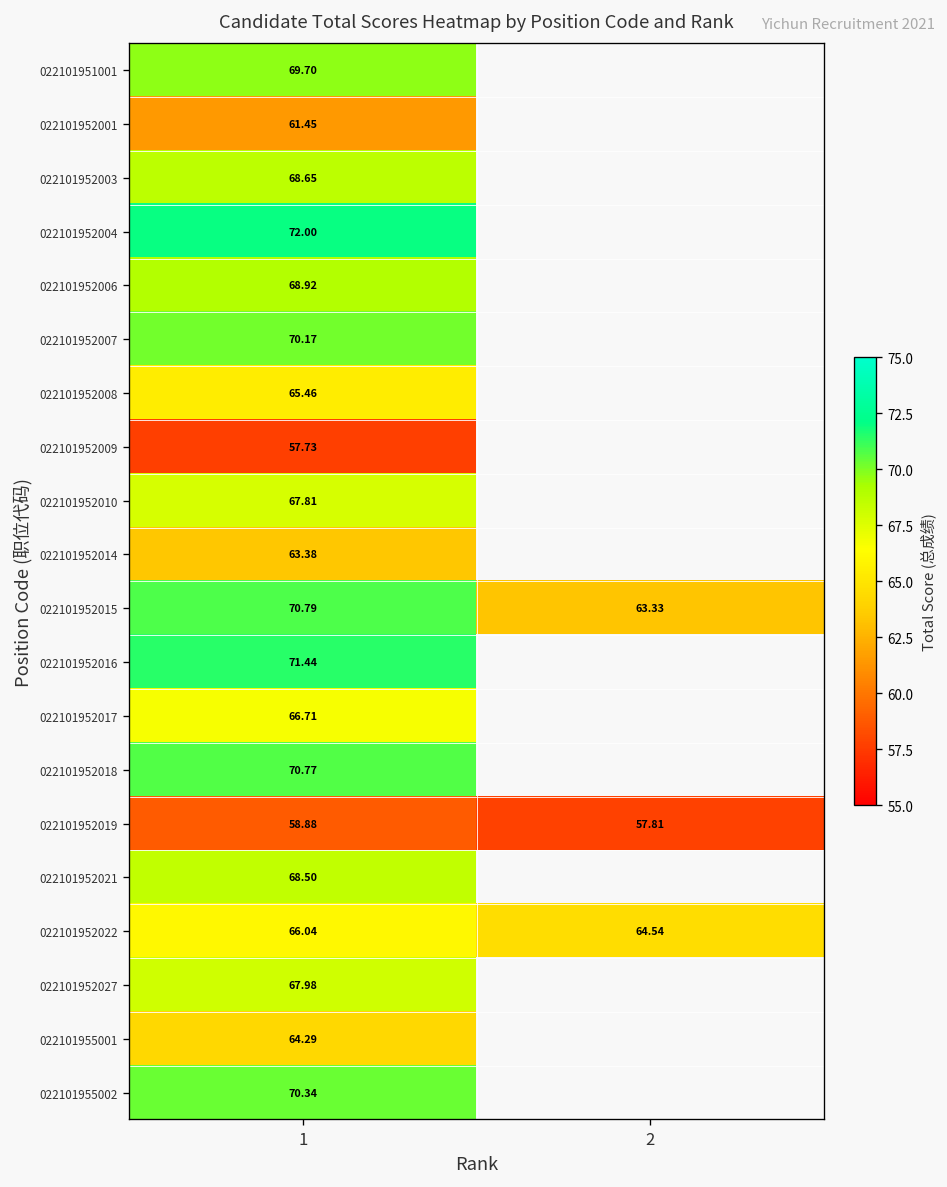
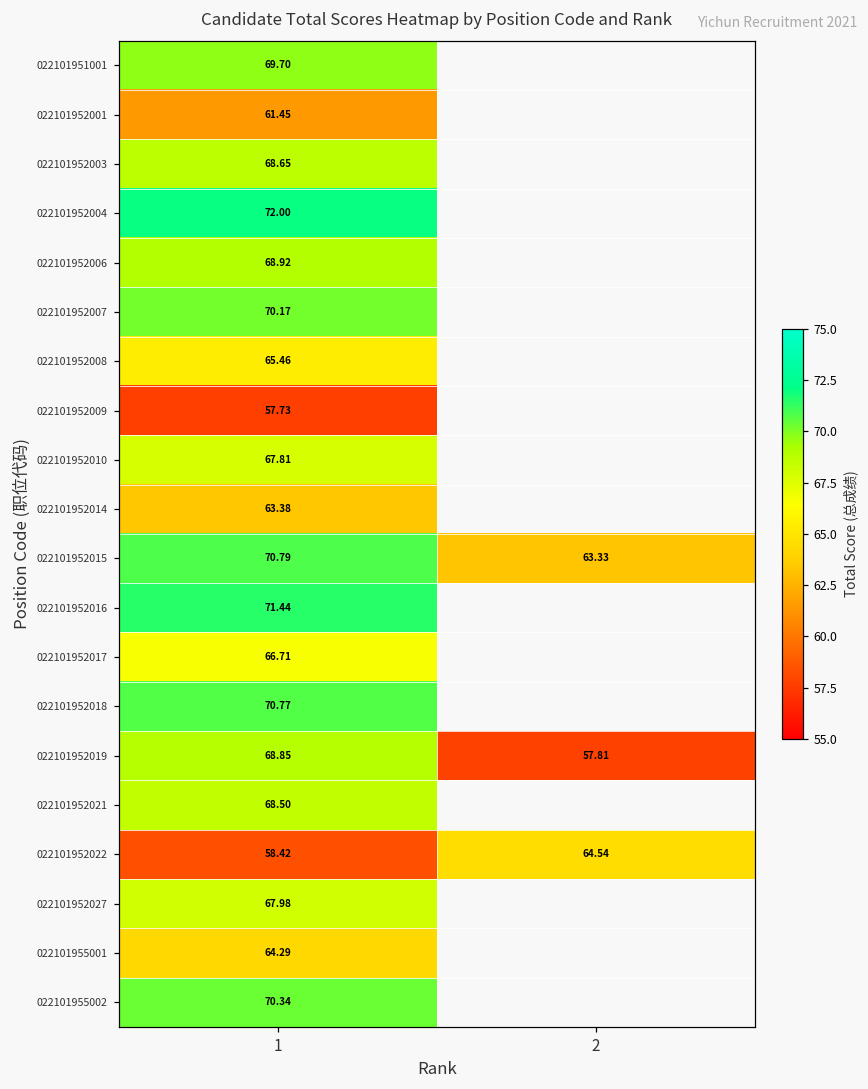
022101952019, 1: 58.88 -> 68.85
022101952022, 1: 66.04 -> 58.42
